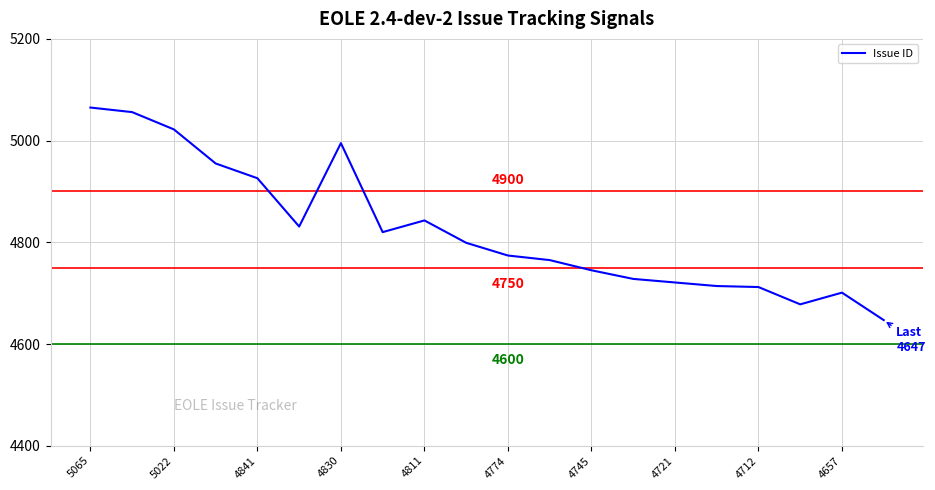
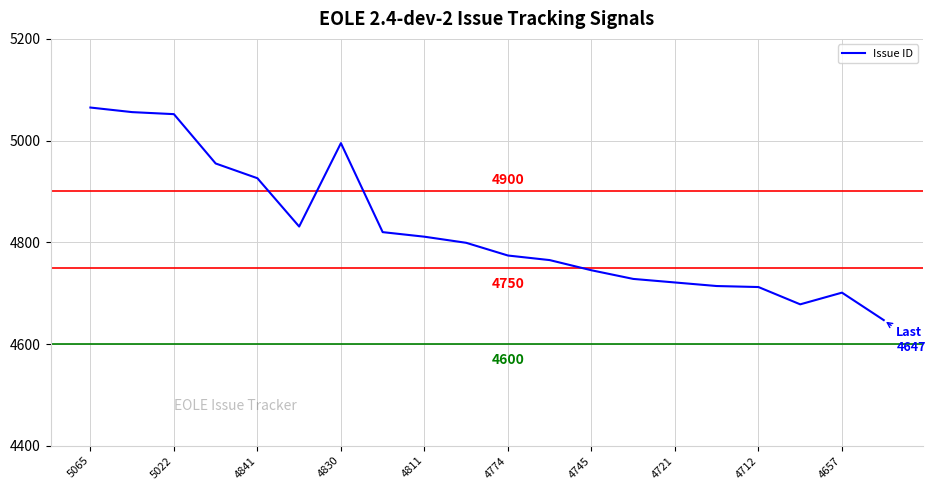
5022: 5020 -> 5050
4811: 4840 -> 4810
